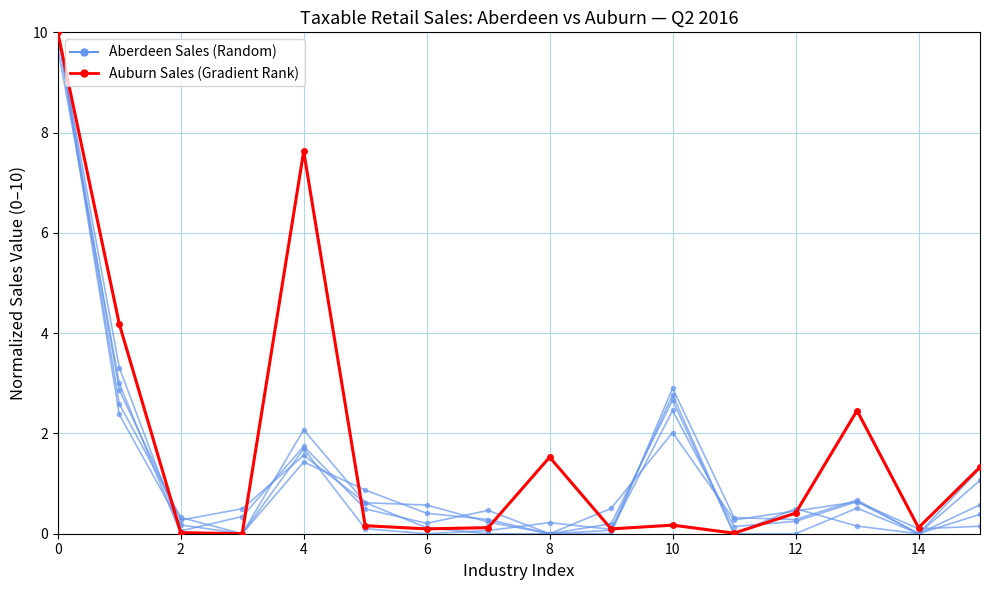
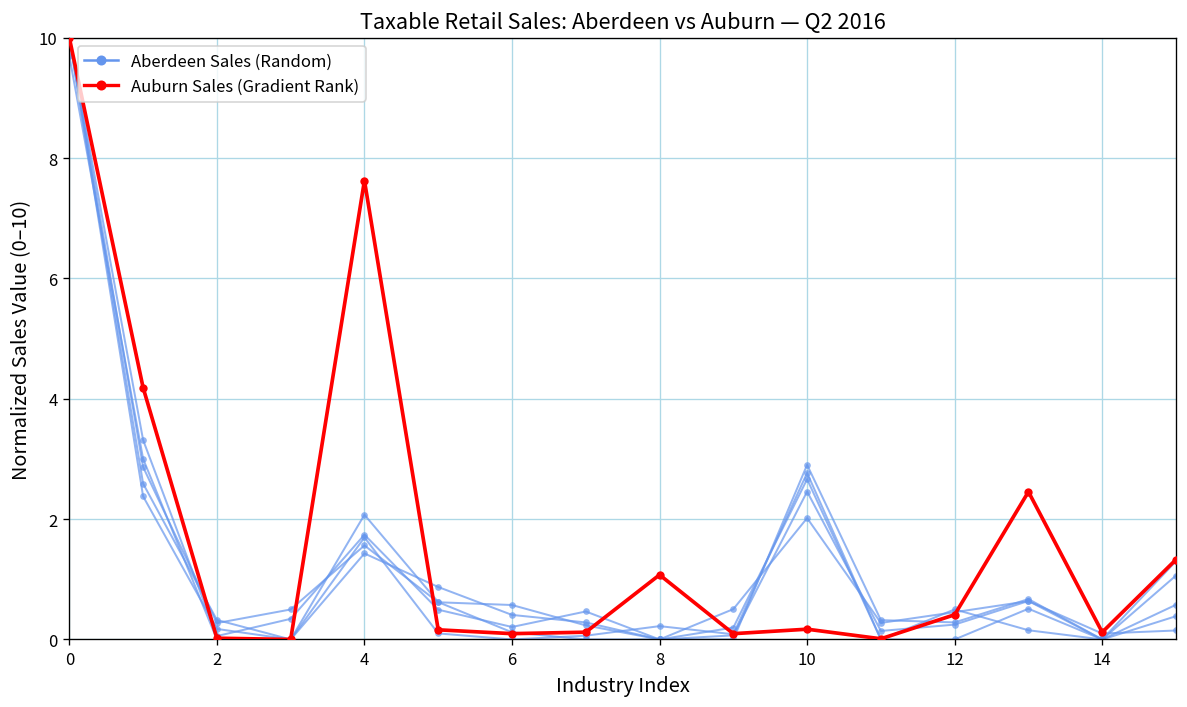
Auburn Sales (Gradient Rank), 8: 1.5 -> 1.1
